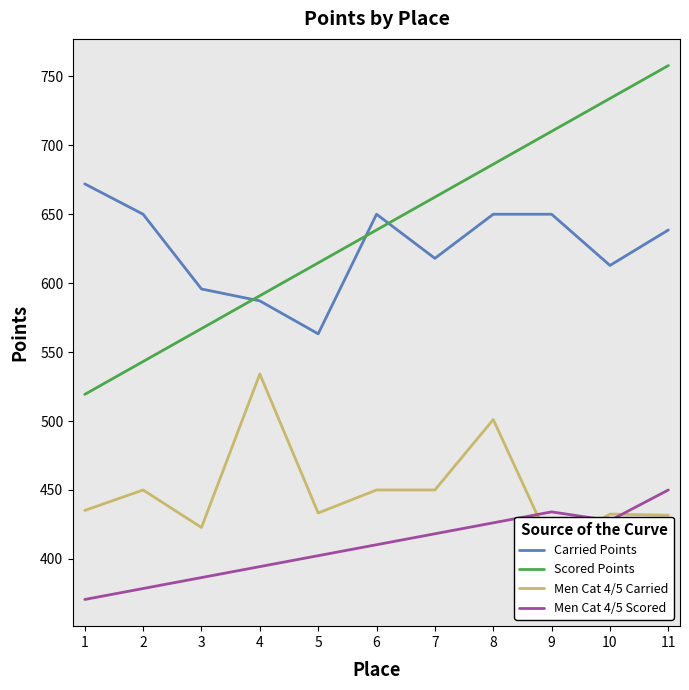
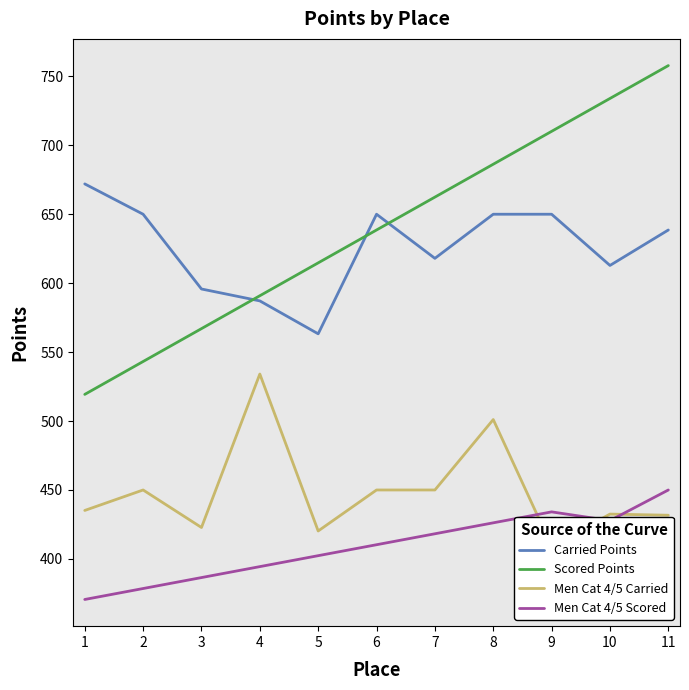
Men Cat 4/5 Carried, 5: 433 -> 420
